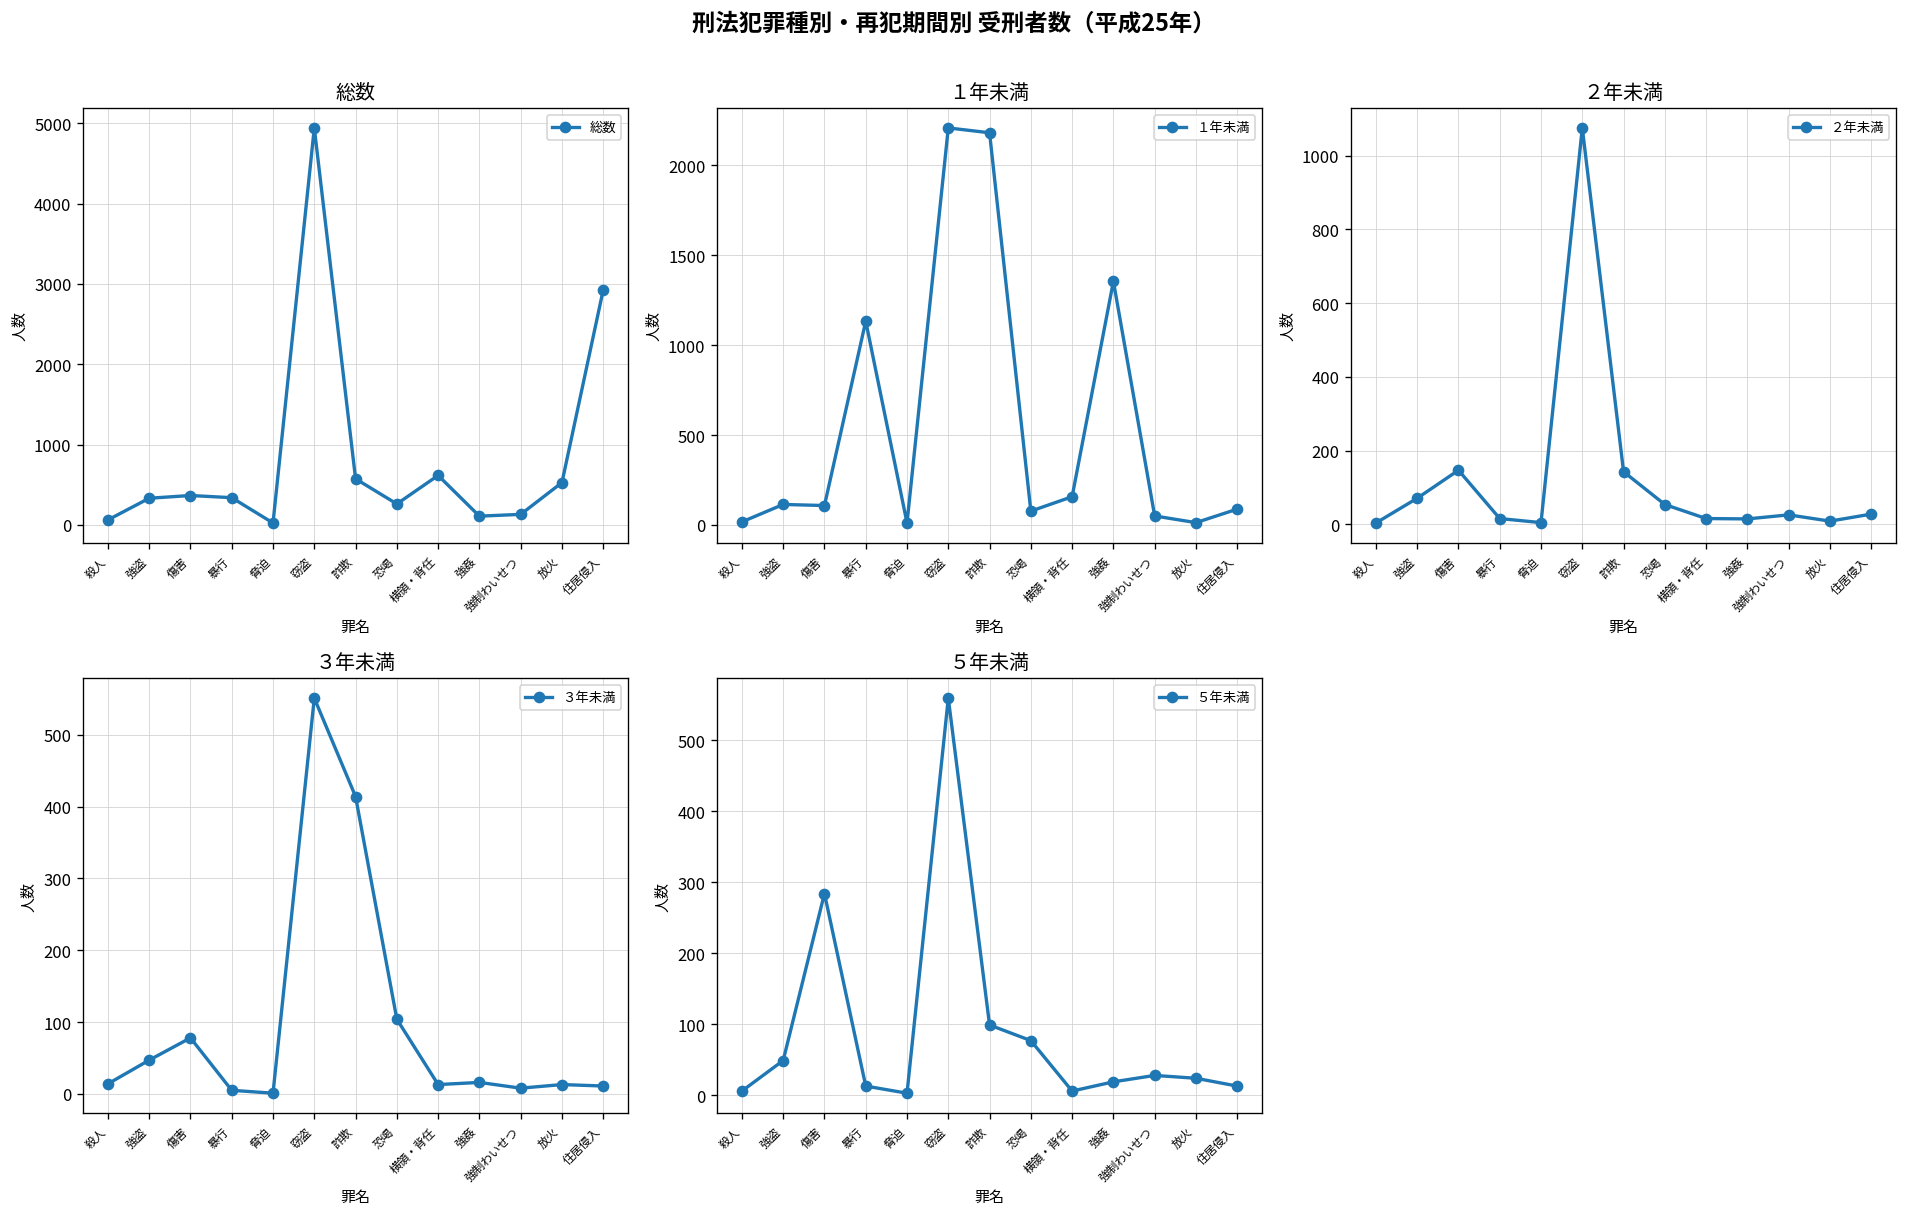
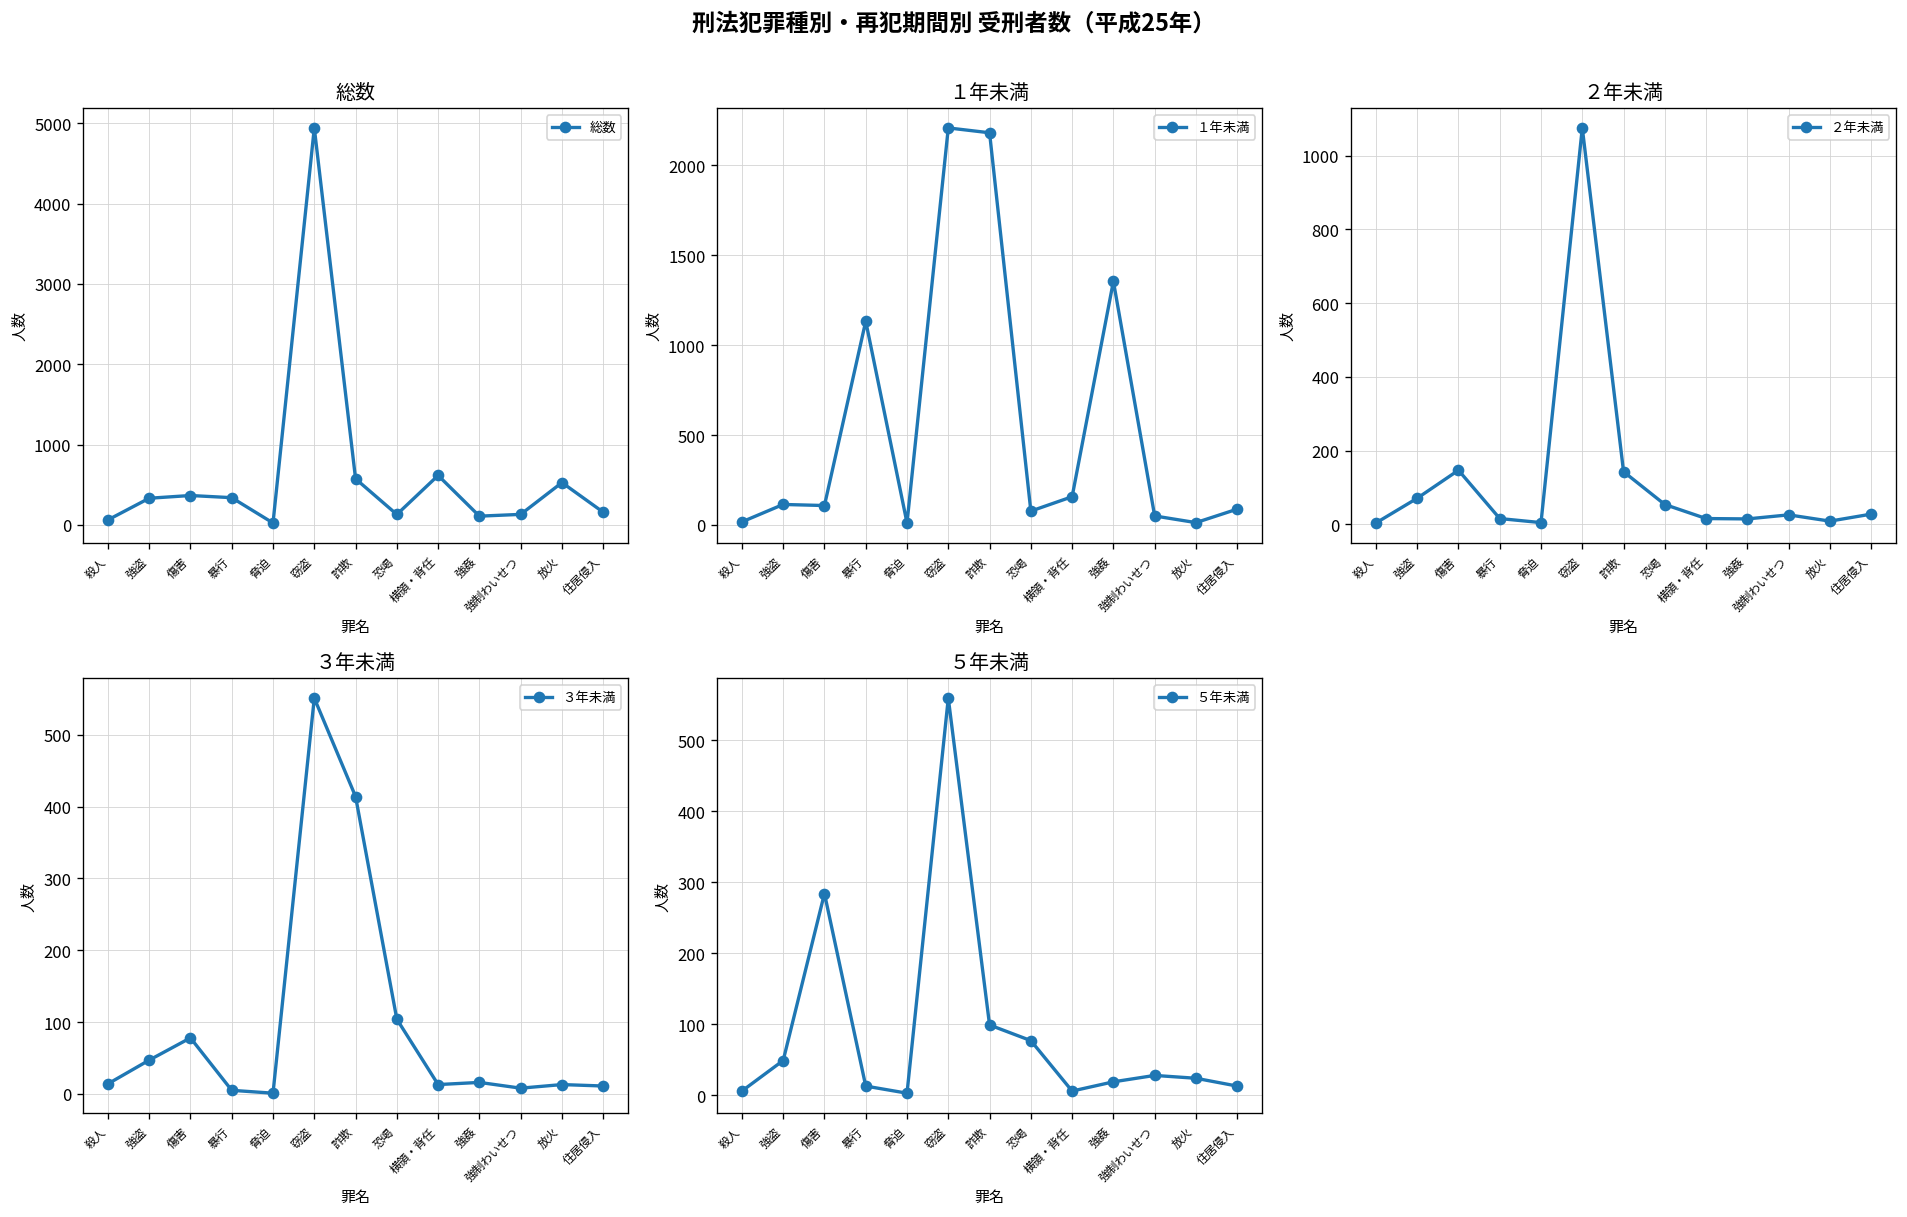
総数, 恐喝: 300 -> 100
総数, 住居侵入: 2900 -> 200
